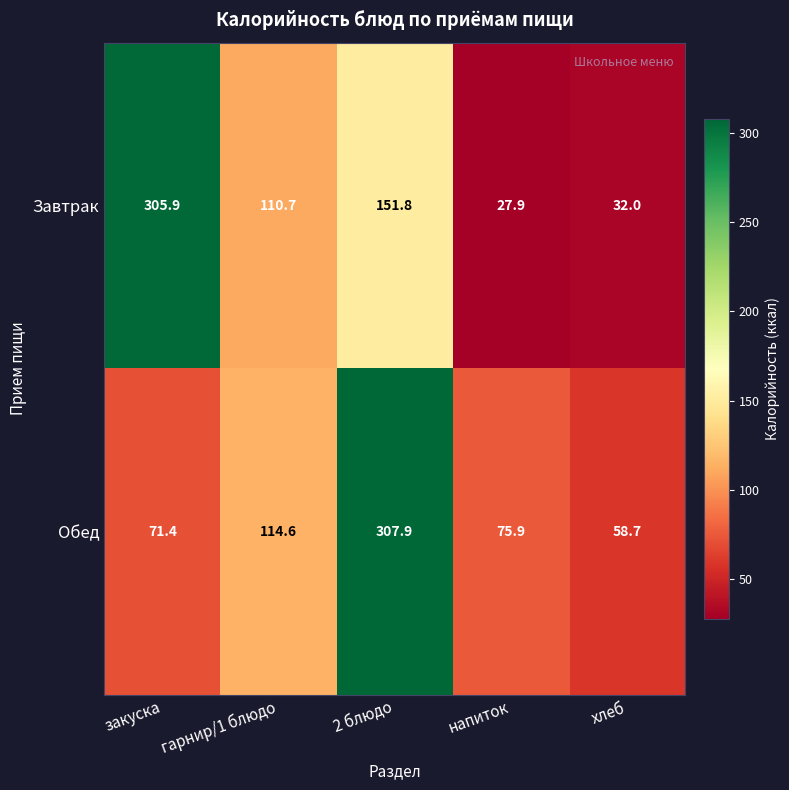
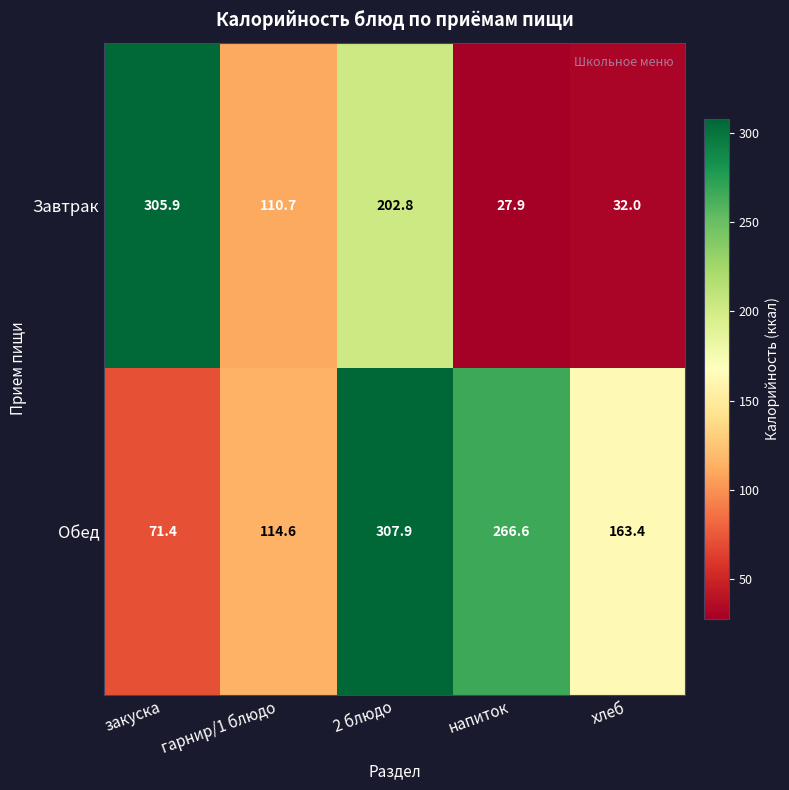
Завтрак, 2 блюдо: 151.8 -> 202.8
Обед, напиток: 75.9 -> 266.6
Обед, хлеб: 58.7 -> 163.4
